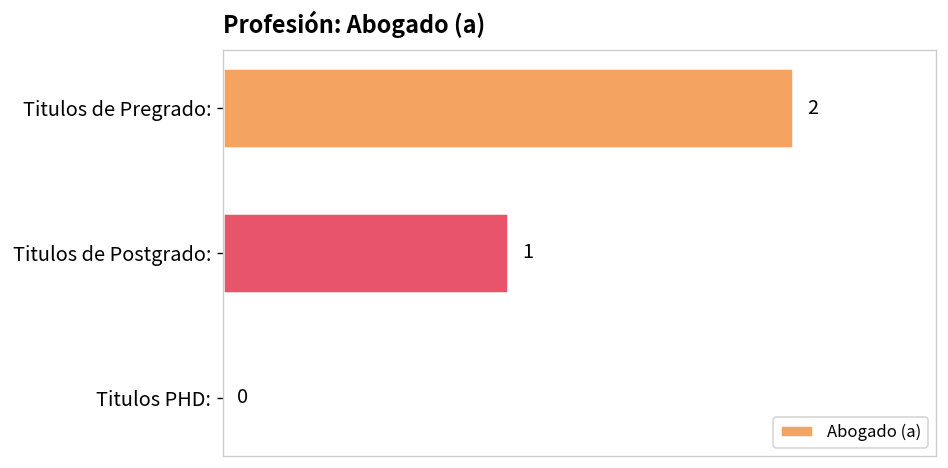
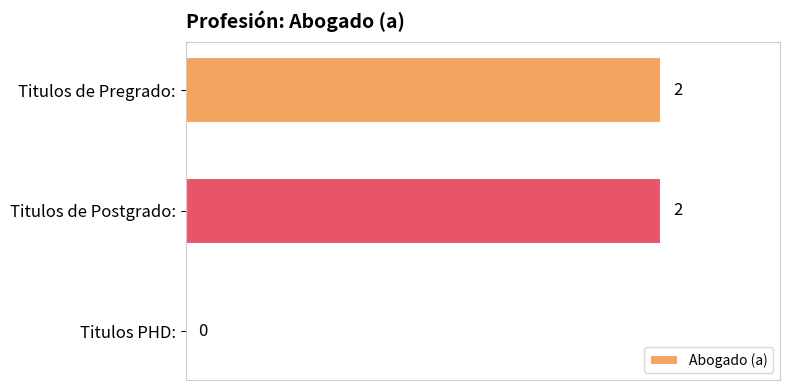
Titulos de Postgrado:: 1 -> 2
